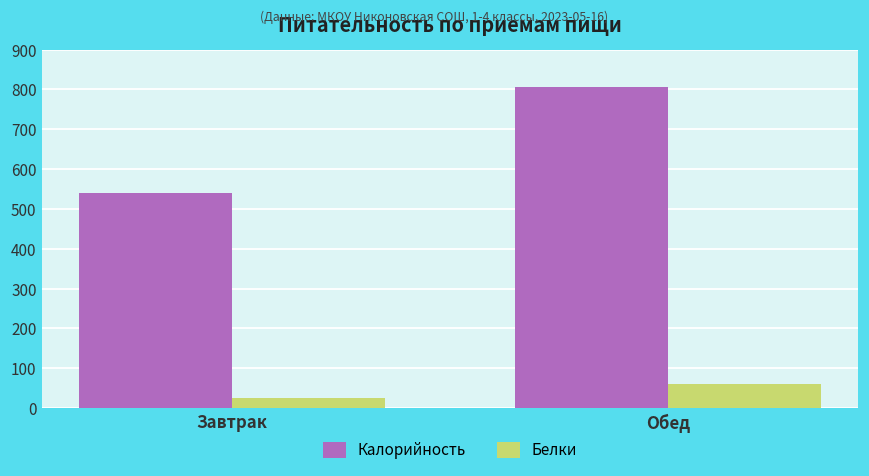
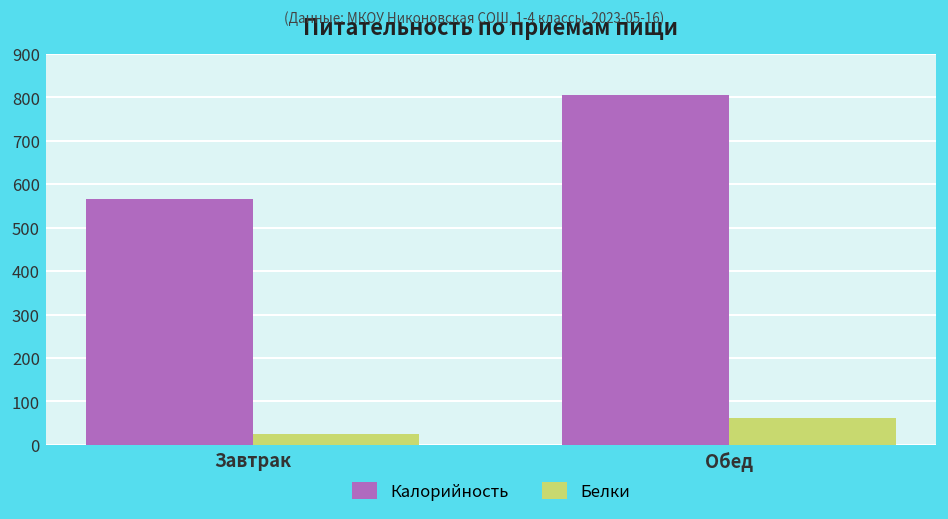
Калорийность, Завтрак: 540 -> 570
